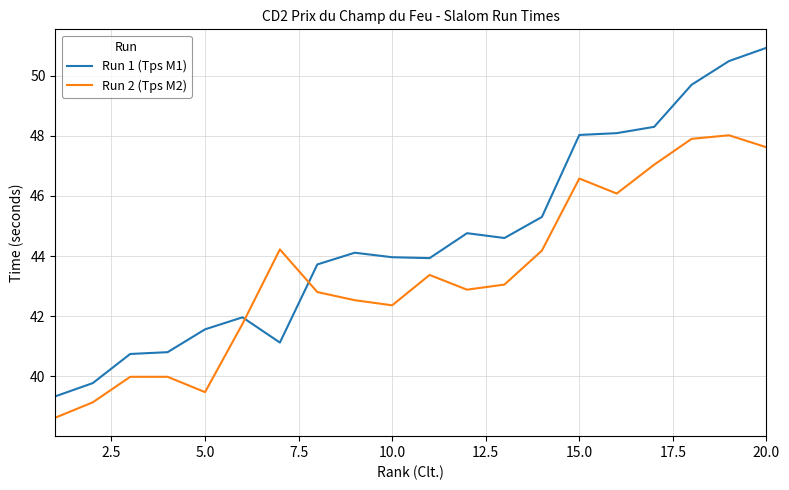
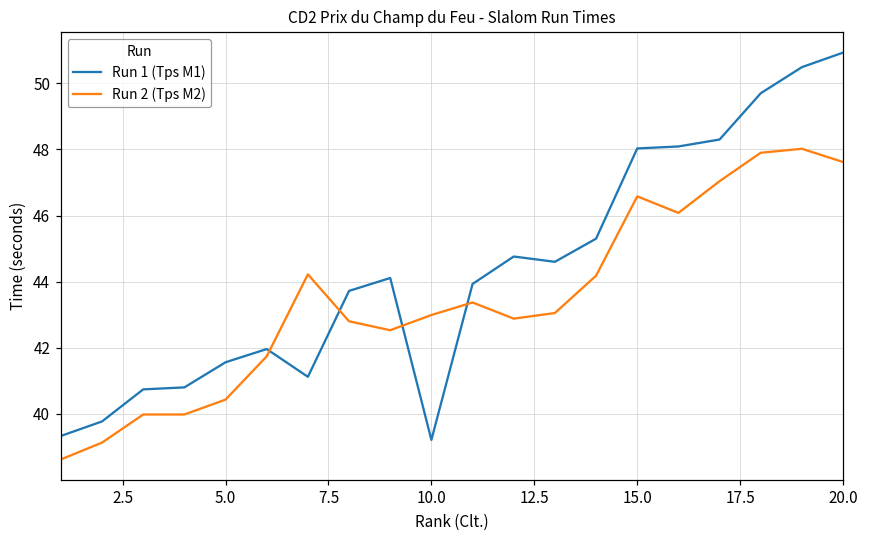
Run 2 (Tps M2), 5.0: 39.5 -> 40.4
Run 1 (Tps M1), 10.0: 44.0 -> 39.2
Run 2 (Tps M2), 10.0: 42.4 -> 43.0
